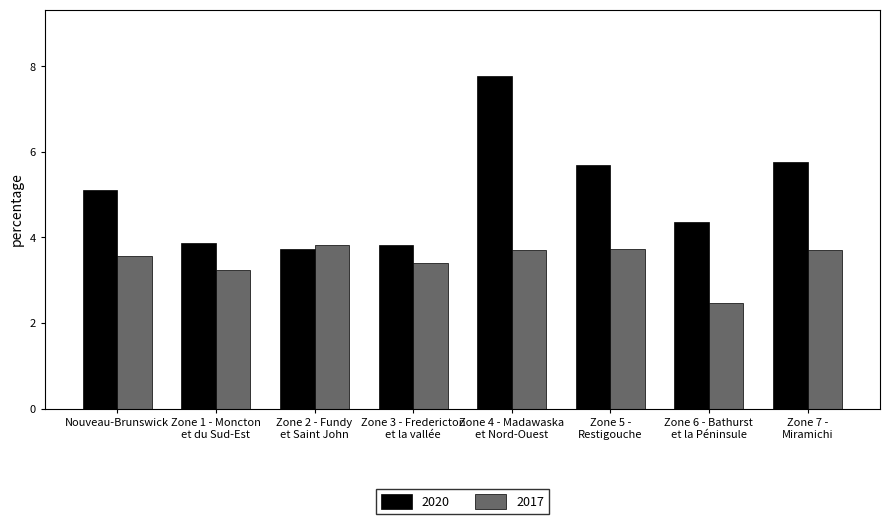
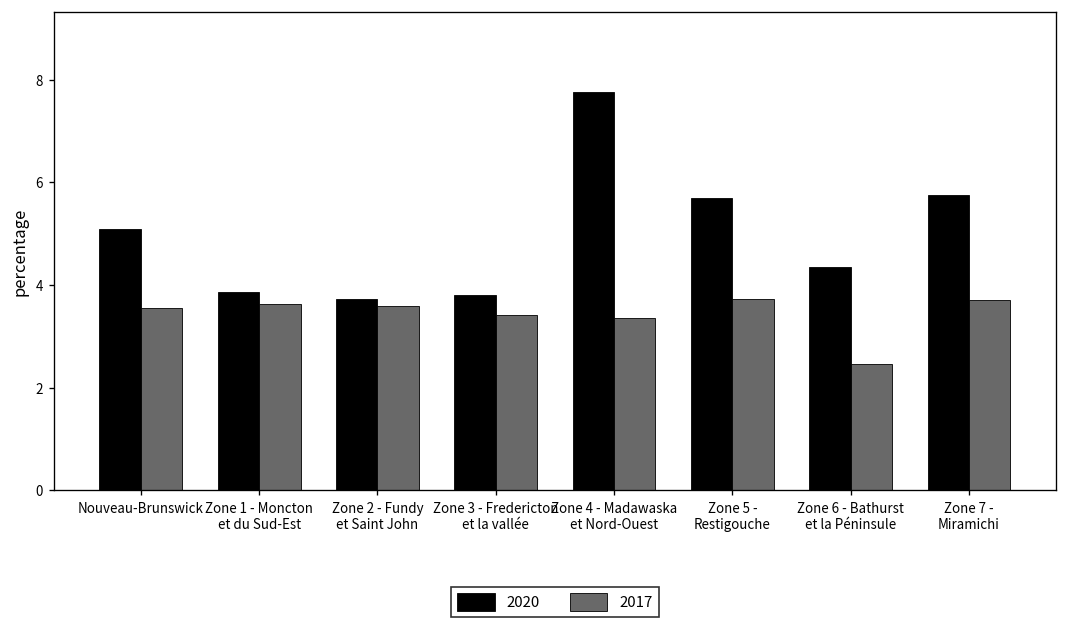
2017, Zone 1 - Moncton et du Sud-Est: 3.2 -> 3.6
2017, Zone 2 - Fundy et Saint John: 3.8 -> 3.6
2017, Zone 4 - Madawaska et Nord-Ouest: 3.7 -> 3.4
